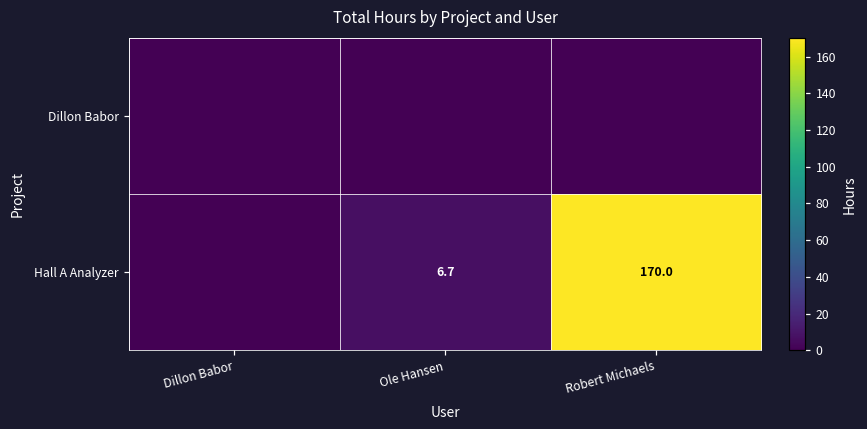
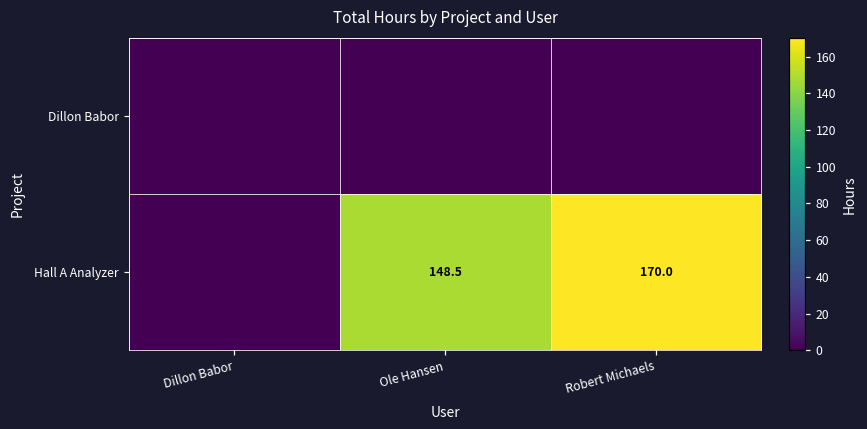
Hall A Analyzer, Ole Hansen: 6.7 -> 148.5
